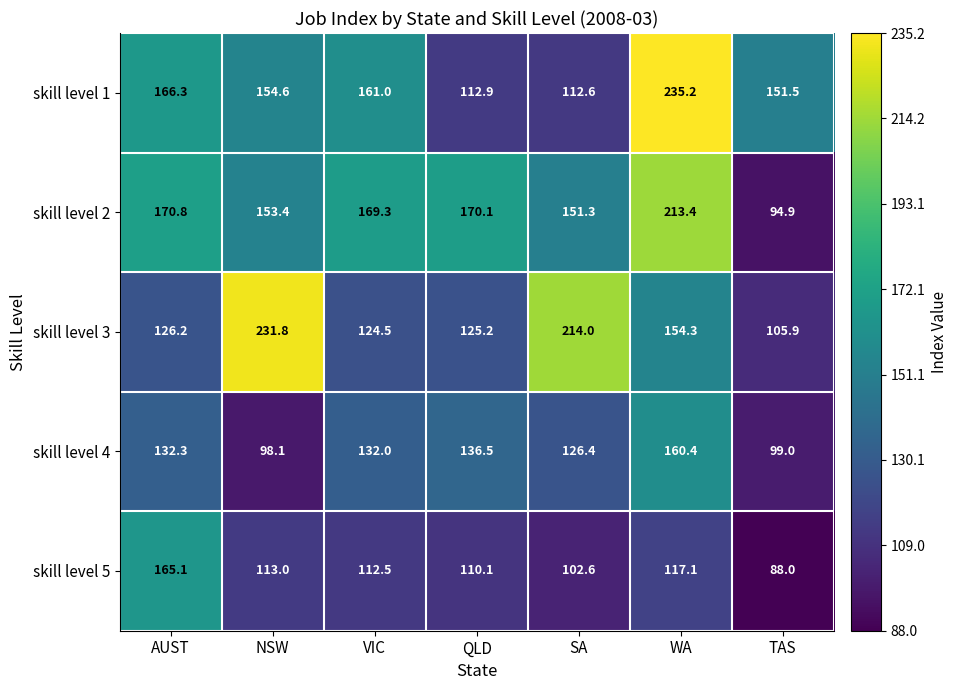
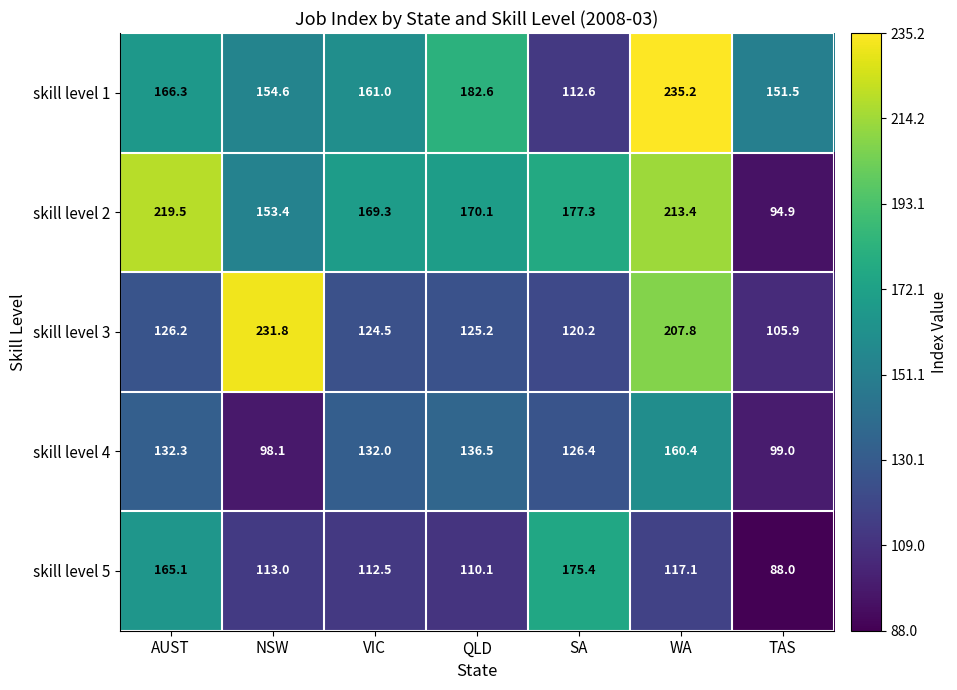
skill level 1, QLD: 112.9 -> 182.6
skill level 2, AUST: 170.8 -> 219.5
skill level 2, SA: 151.3 -> 177.3
skill level 3, SA: 214.0 -> 120.2
skill level 3, WA: 154.3 -> 207.8
skill level 5, SA: 102.6 -> 175.4
